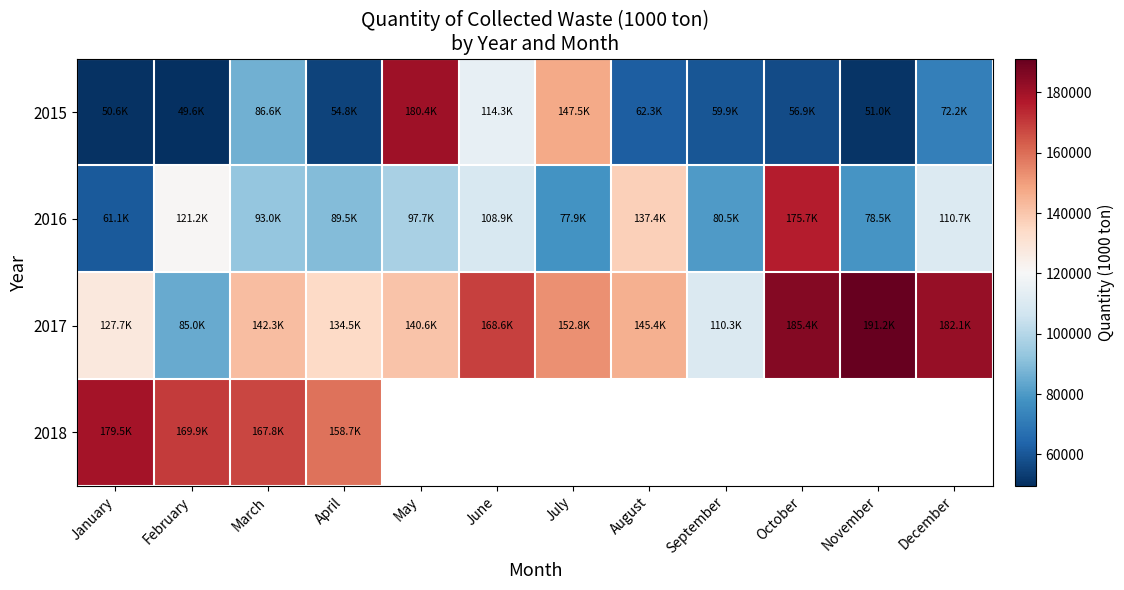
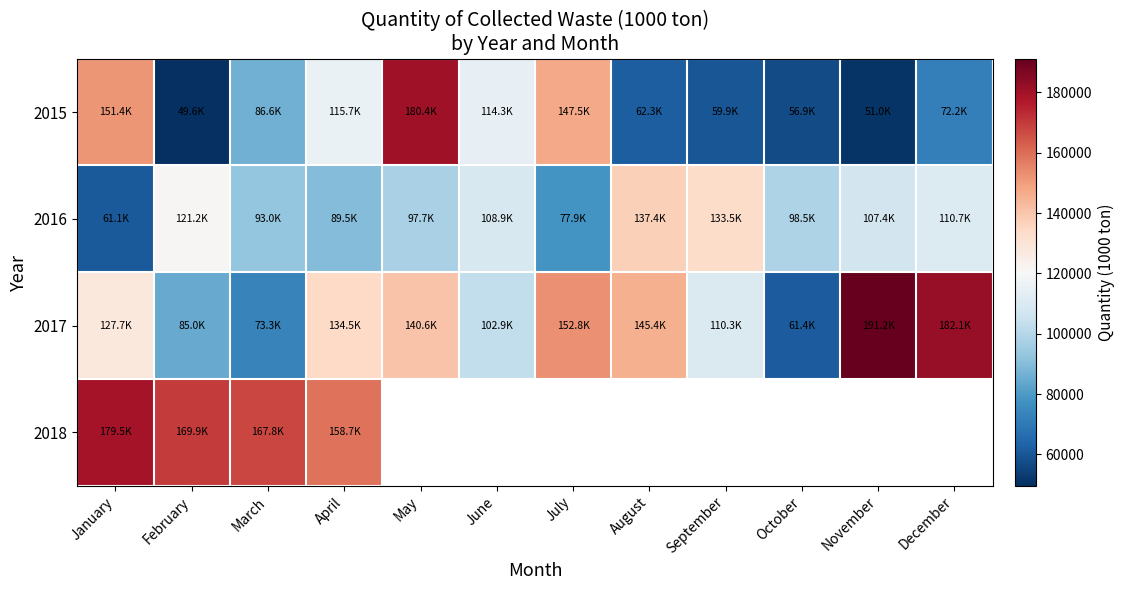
2015, January: 50.6K -> 151.4K
2015, April: 54.8K -> 115.7K
2016, September: 80.5K -> 133.5K
2016, October: 175.7K -> 98.5K
2016, November: 78.5K -> 107.4K
2017, March: 142.3K -> 73.3K
2017, June: 168.6K -> 102.9K
2017, October: 185.4K -> 61.4K
